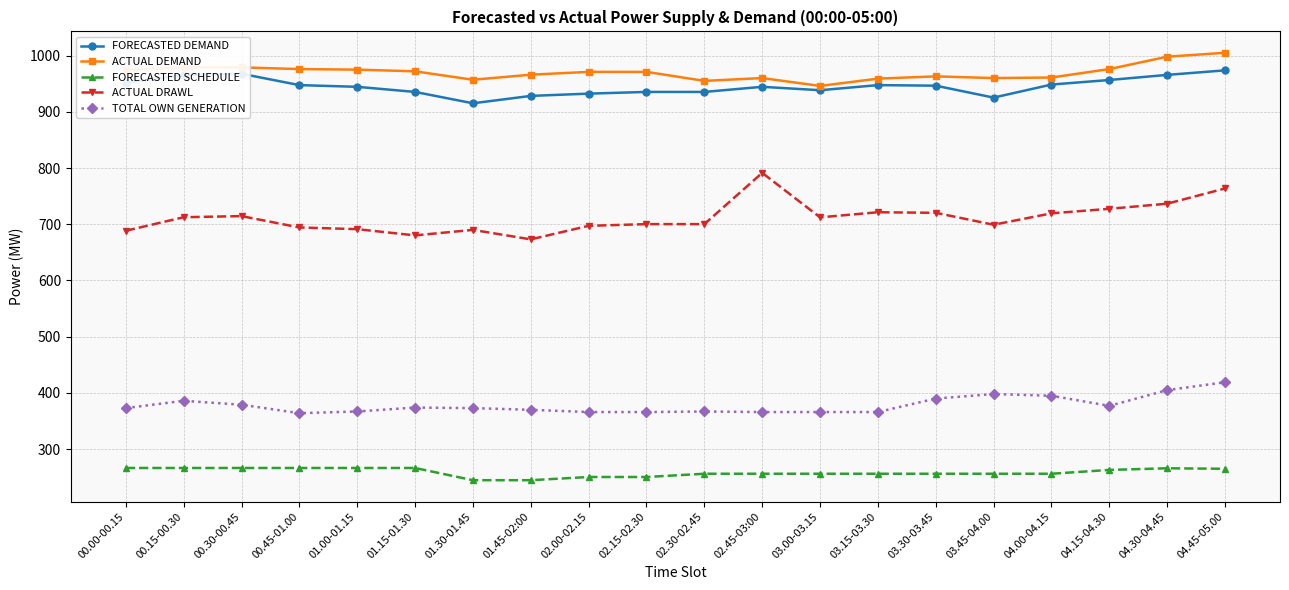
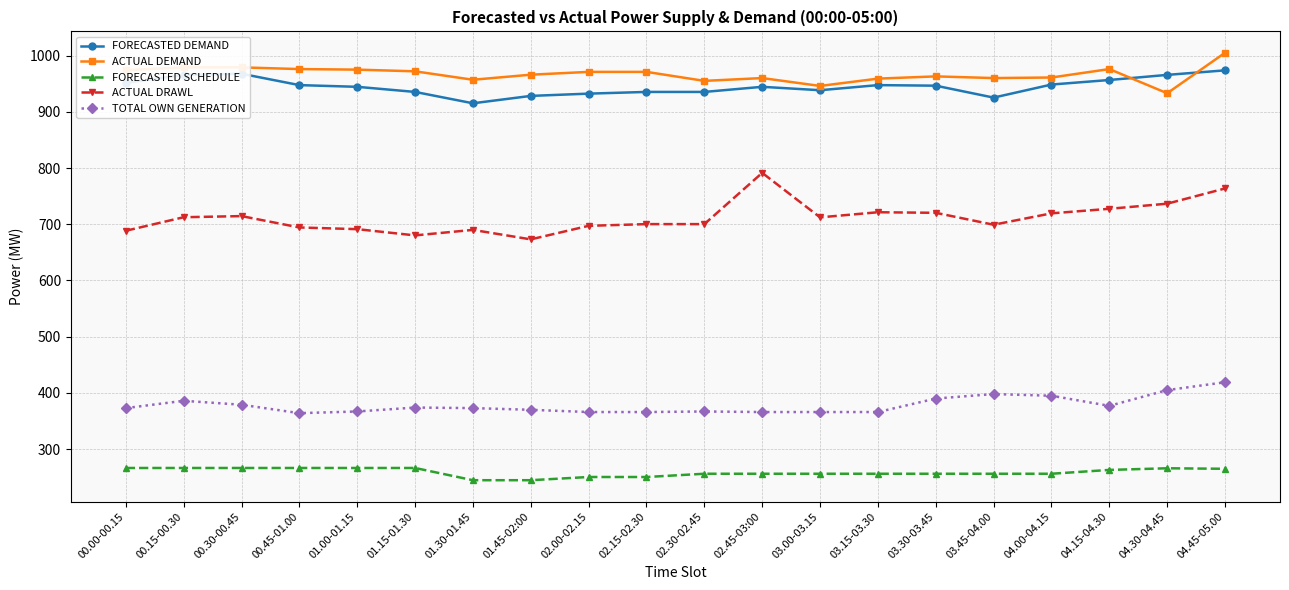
ACTUAL DEMAND, 04.30-04.45: 1000 -> 930
